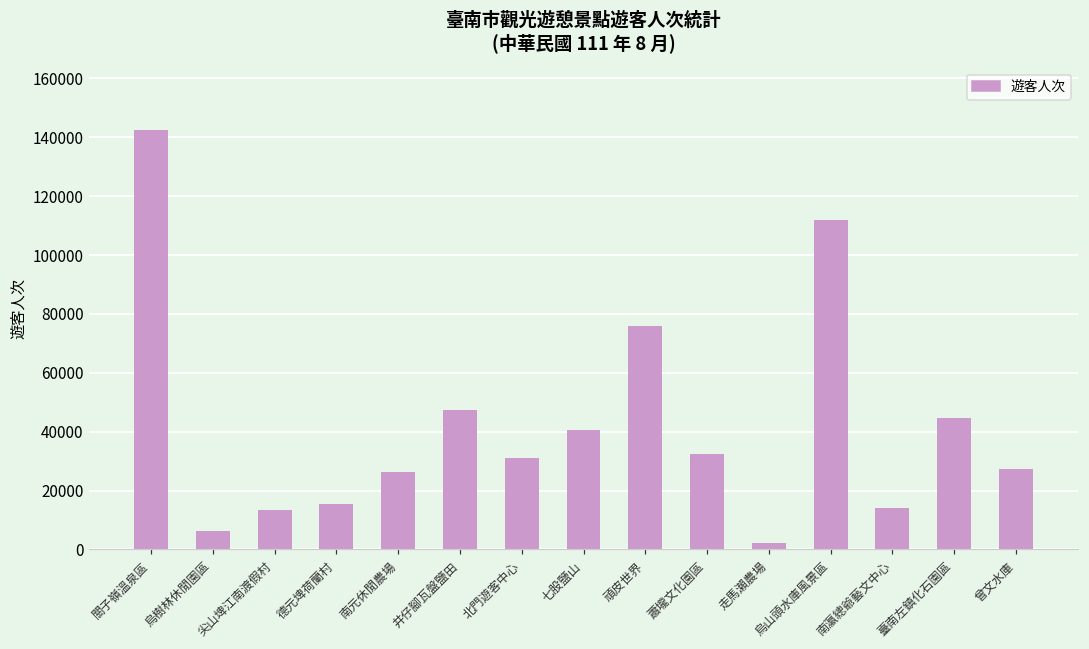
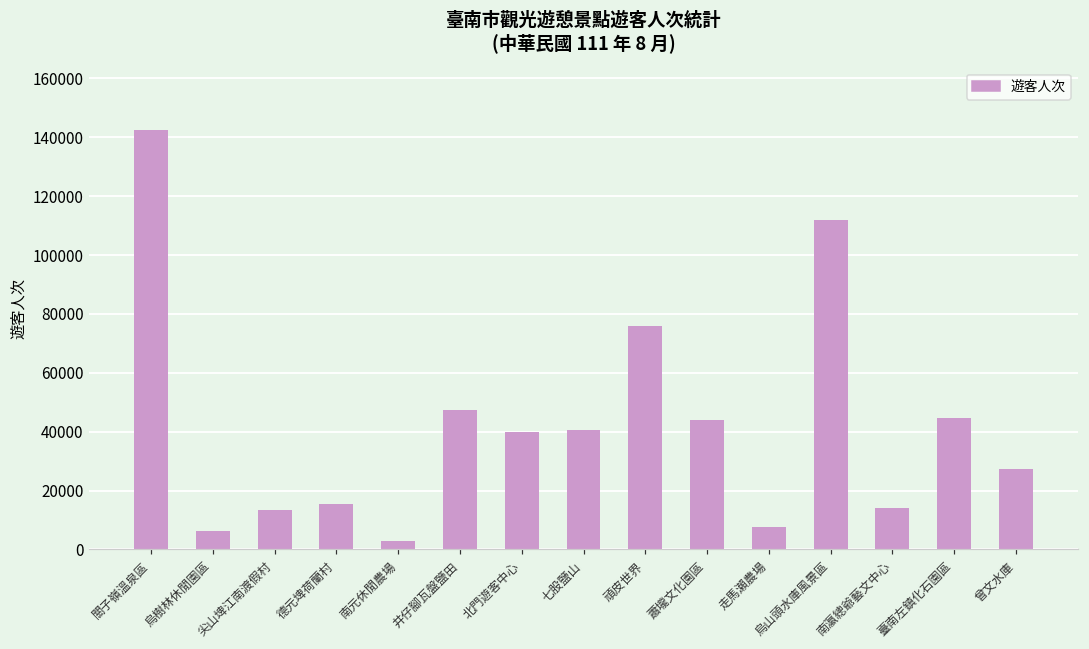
南元休閒農場: 26000 -> 3000
北門遊客中心: 31000 -> 40000
蕭壠文化園區: 32000 -> 44000
走馬瀨農場: 2000 -> 8000
